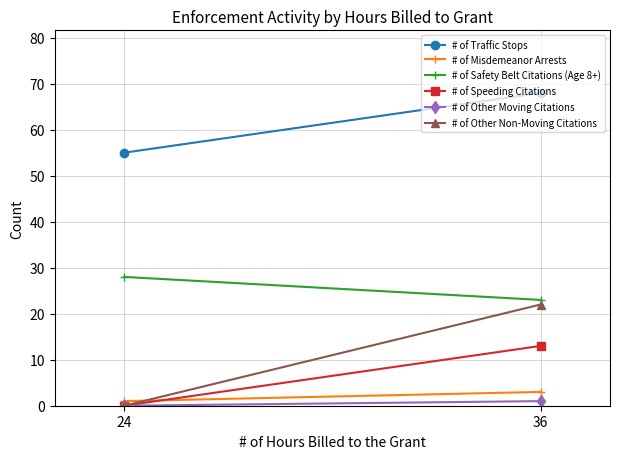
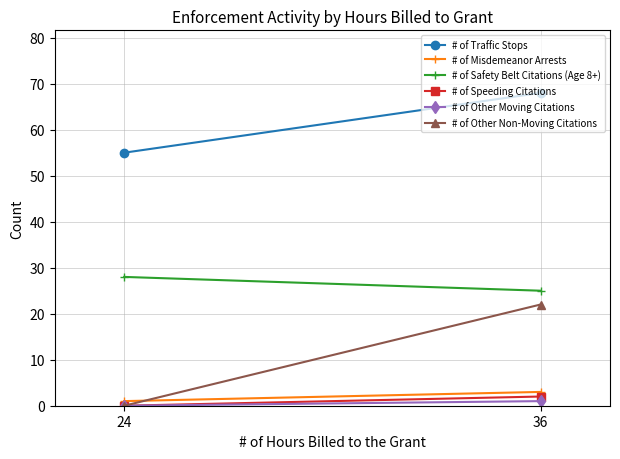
# of Safety Belt Citations (Age 8+), 36: 23 -> 25
# of Speeding Citations, 36: 13 -> 2
